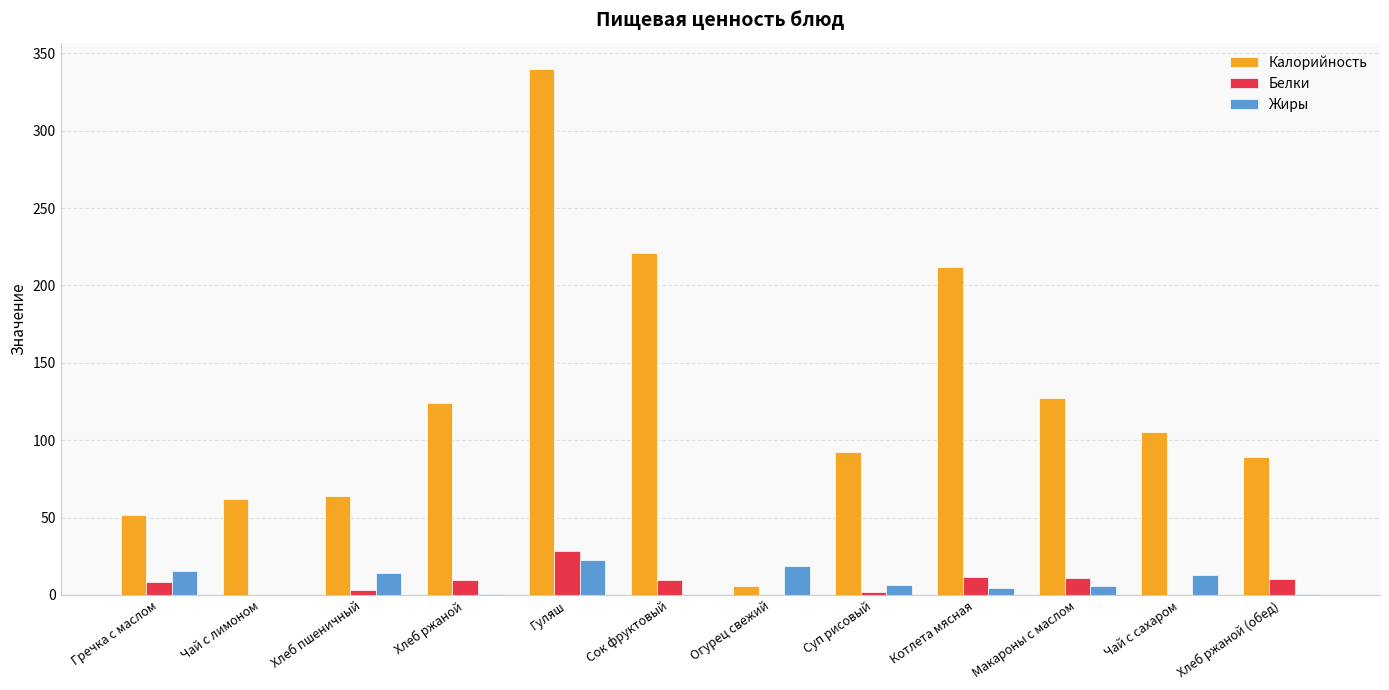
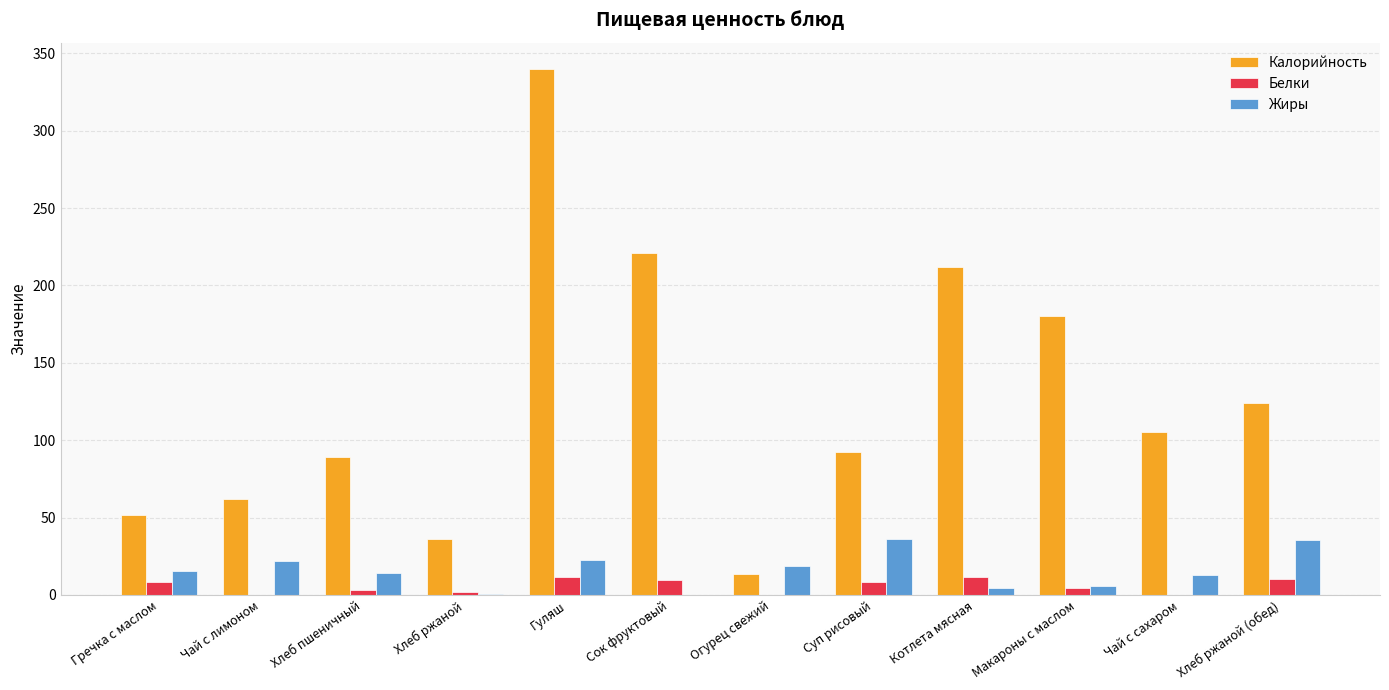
Жиры, Чай с лимоном: 0 -> 22
Калорийность, Хлеб пшеничный: 64 -> 89
Калорийность, Хлеб ржаной: 124 -> 36
Белки, Хлеб ржаной: 10 -> 2
Белки, Гуляш: 28 -> 12
Калорийность, Огурец свежий: 6 -> 14
Белки, Суп рисовый: 2 -> 8
Жиры, Суп рисовый: 6 -> 36
Калорийность, Макароны с маслом: 127 -> 180
Белки, Макароны с маслом: 11 -> 5
Калорийность, Хлеб ржаной (обед): 89 -> 124
Жиры, Хлеб ржаной (обед): 0 -> 36
